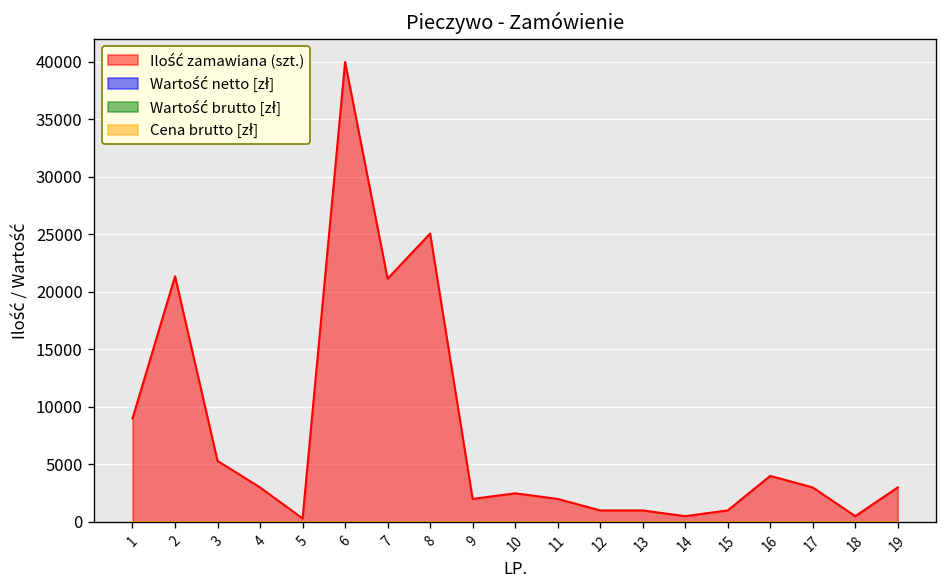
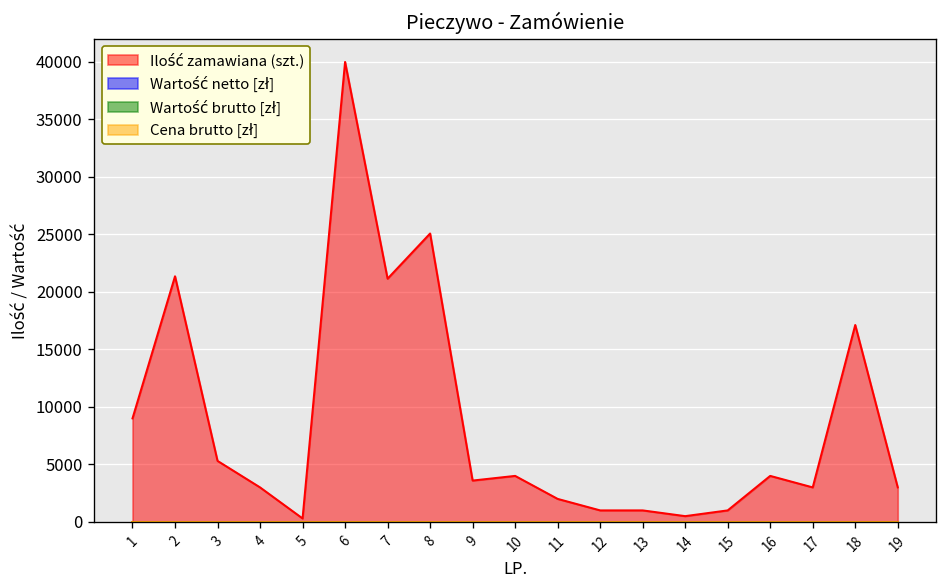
Ilość zamawiana (szt.), 9: 2000 -> 4000
Ilość zamawiana (szt.), 10: 2000 -> 4000
Ilość zamawiana (szt.), 18: 1000 -> 17000
